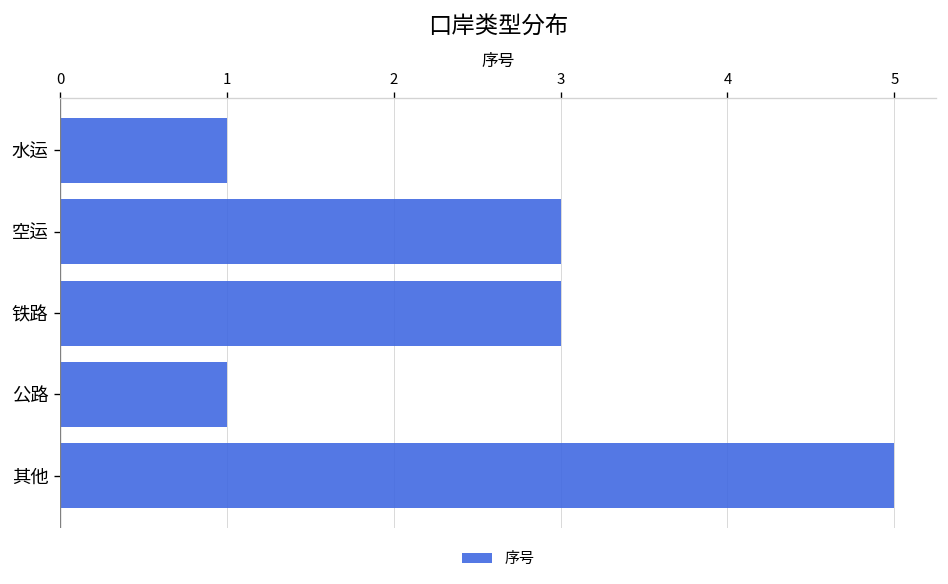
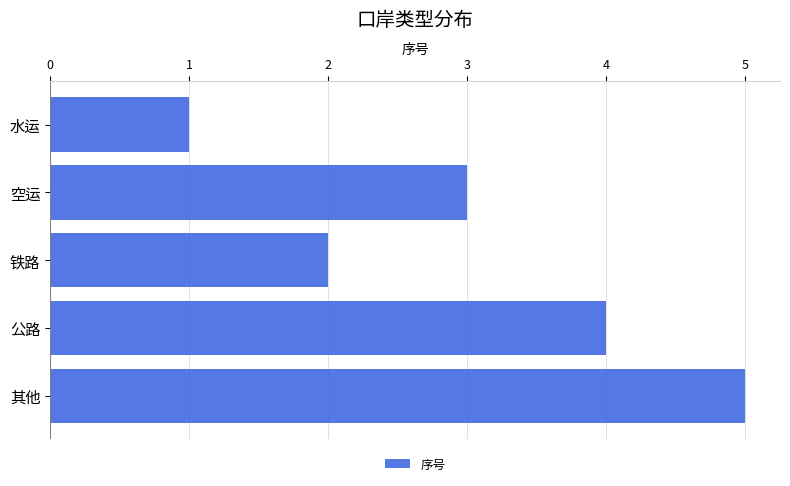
铁路: 3 -> 2
公路: 1 -> 4
